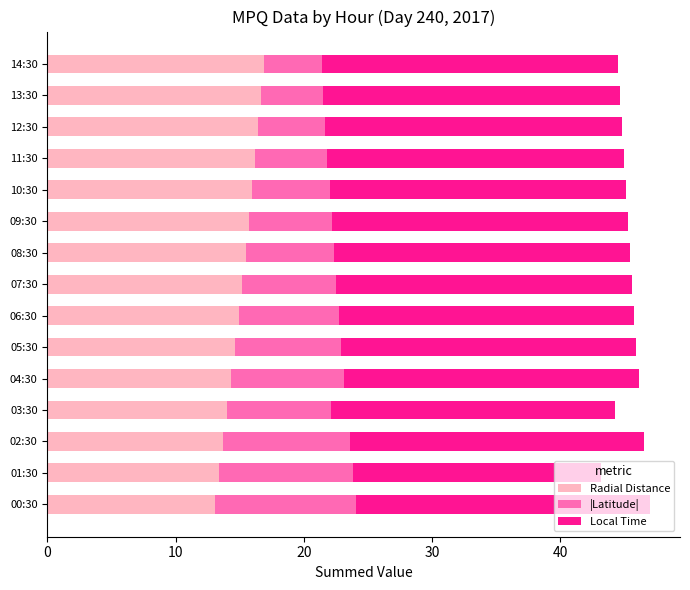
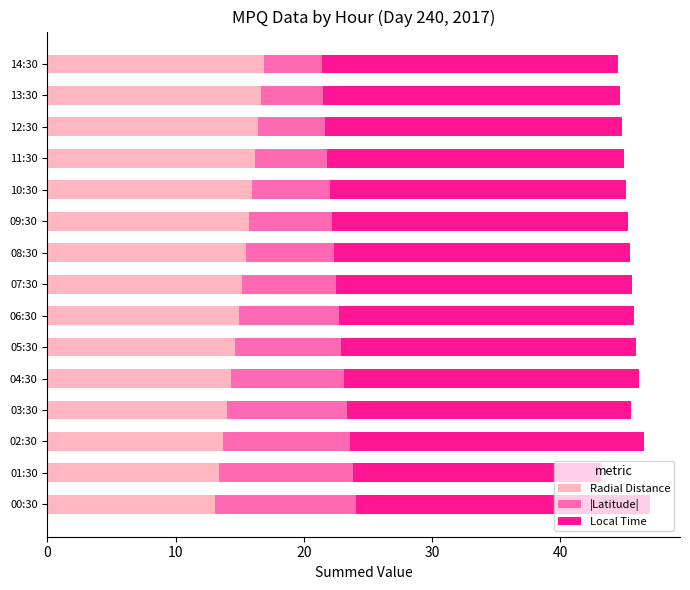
|Latitude|, 03:30: 8.1 -> 9.3
